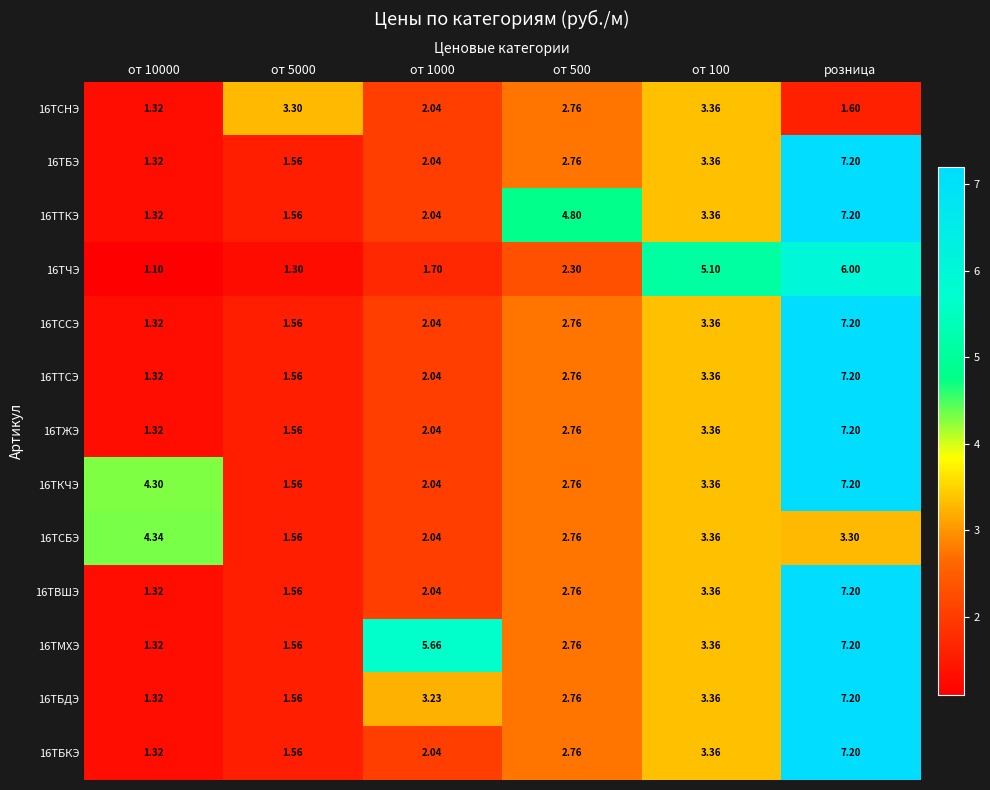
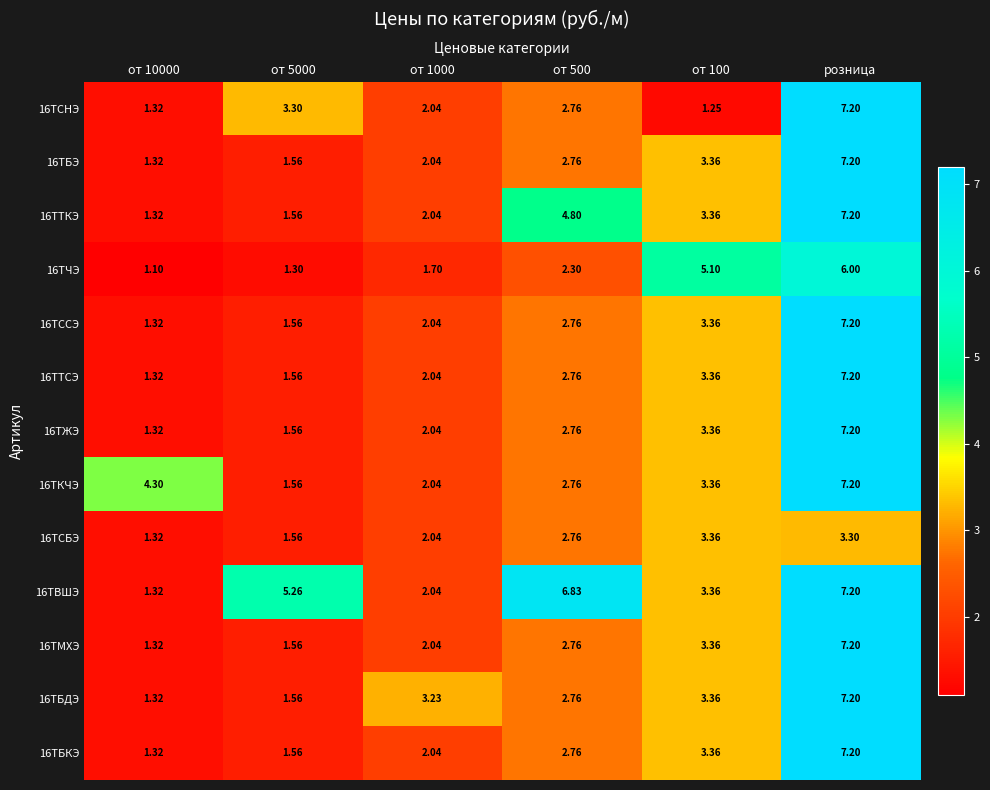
16ТСНЭ, от 100: 3.36 -> 1.25
16ТСНЭ, розница: 1.60 -> 7.20
16ТСБЭ, от 10000: 4.34 -> 1.32
16ТВШЭ, от 5000: 1.56 -> 5.26
16ТВШЭ, от 500: 2.76 -> 6.83
16ТМХЭ, от 1000: 5.66 -> 2.04
